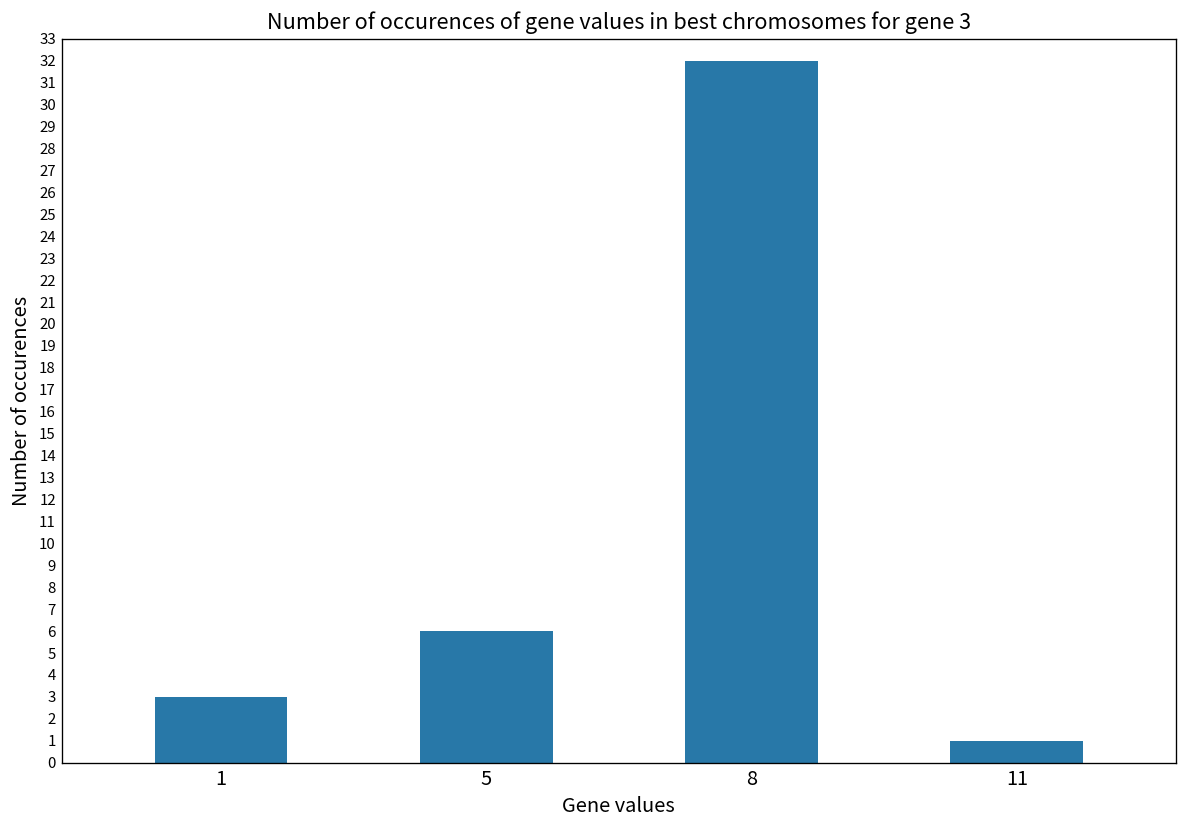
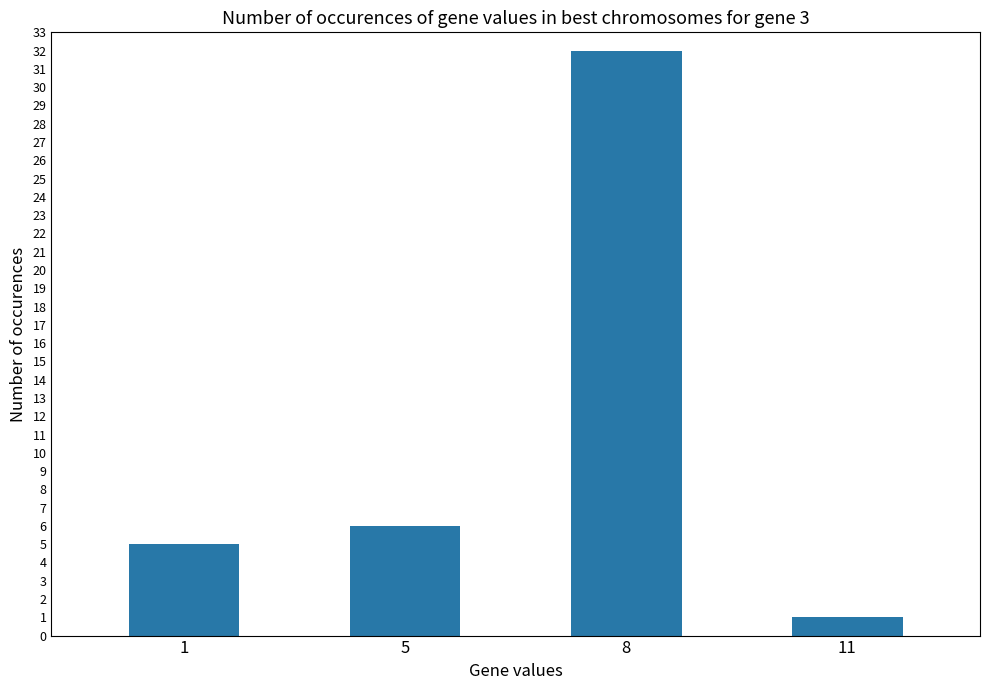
1: 3 -> 5
